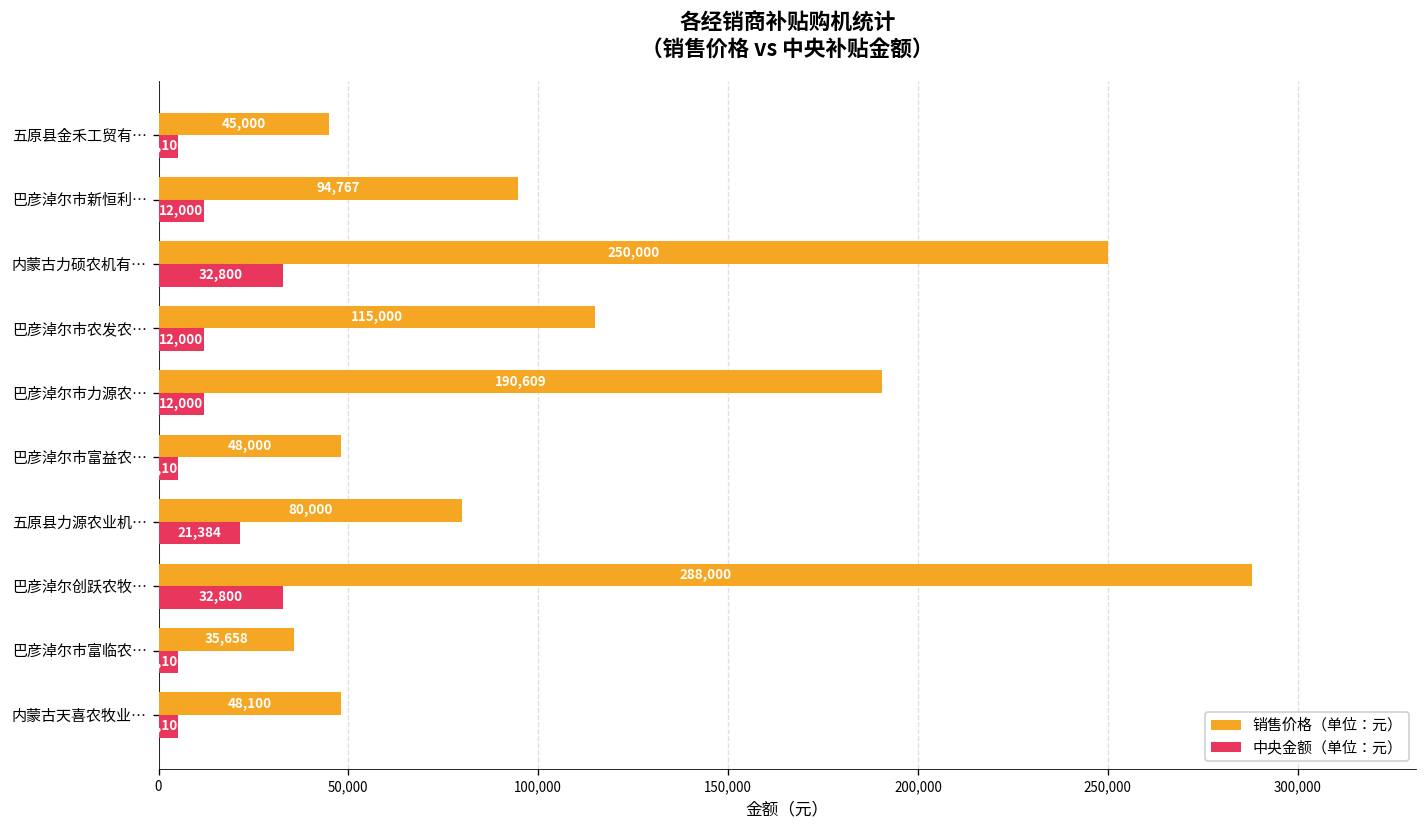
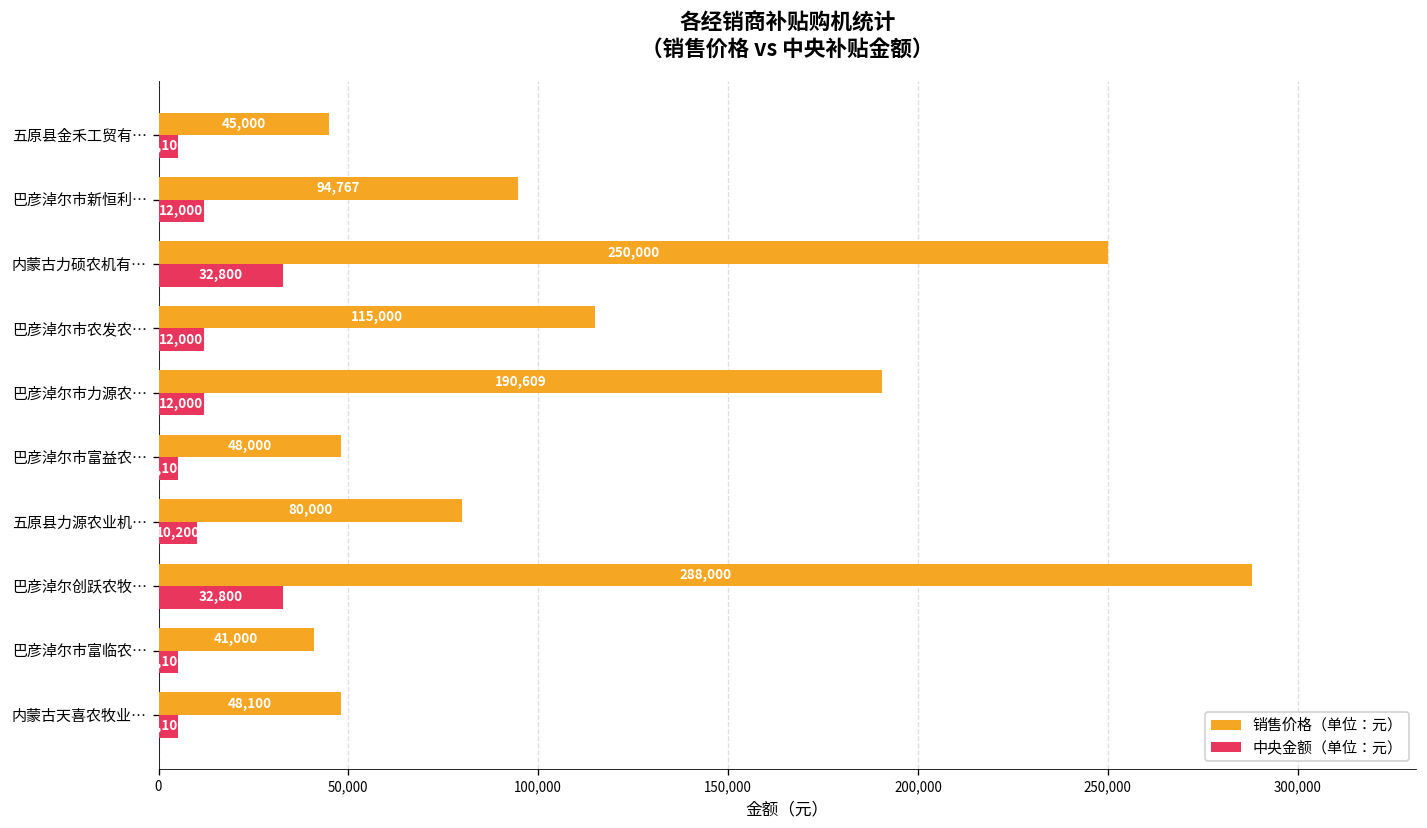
中央金额（单位：元）, 五原县力源农业机…: 21,384 -> 10,200
销售价格（单位：元）, 巴彦淖尔市富临农…: 35,658 -> 41,000
